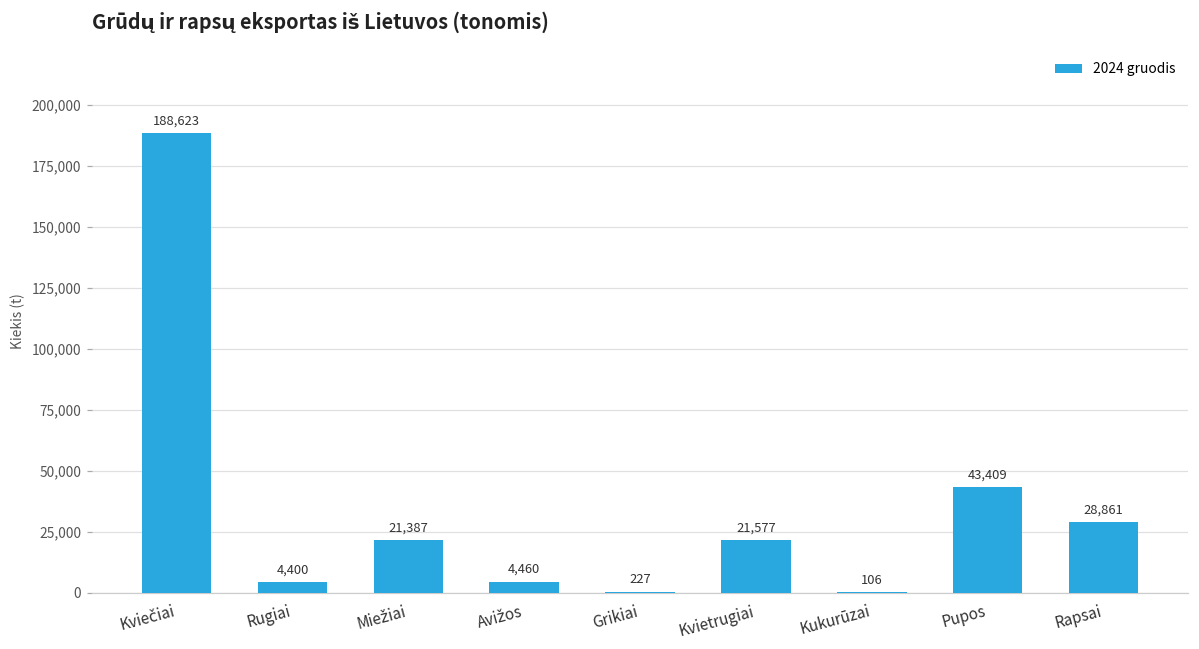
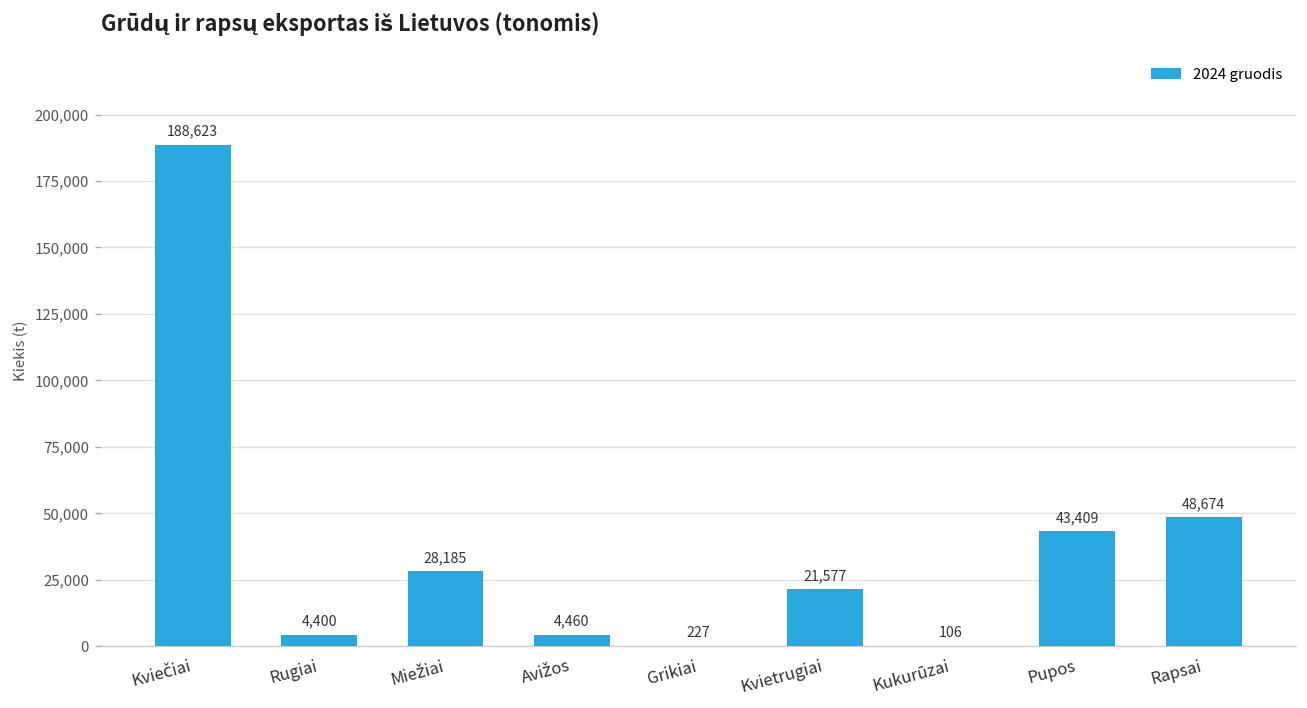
Miežiai: 21,387 -> 28,185
Rapsai: 28,861 -> 48,674
